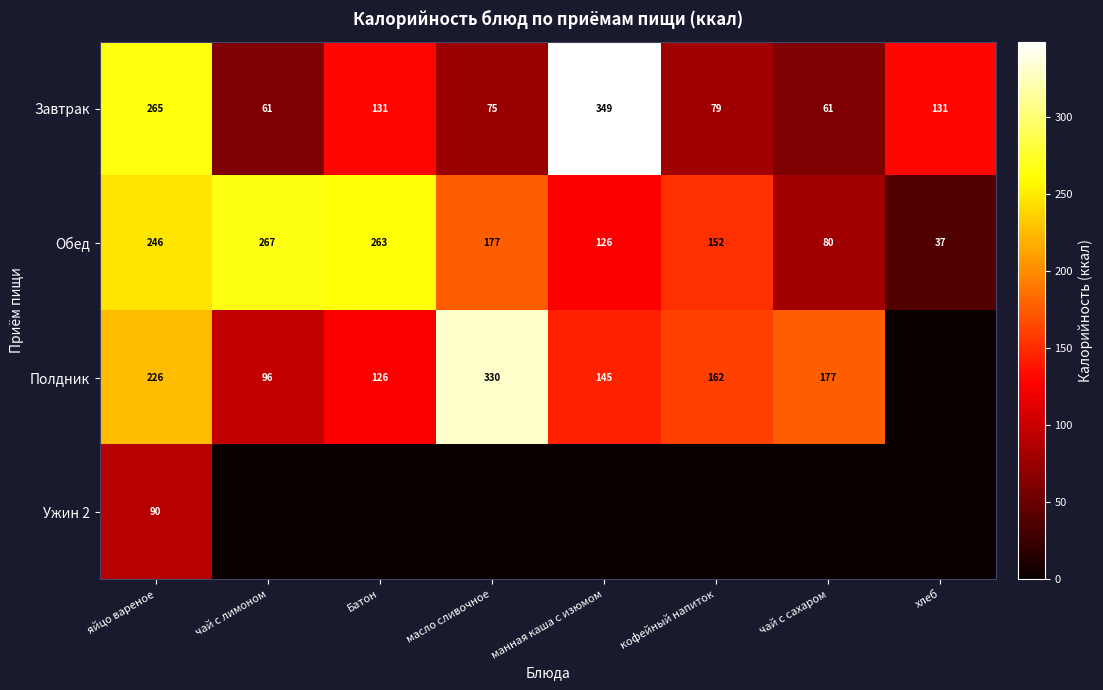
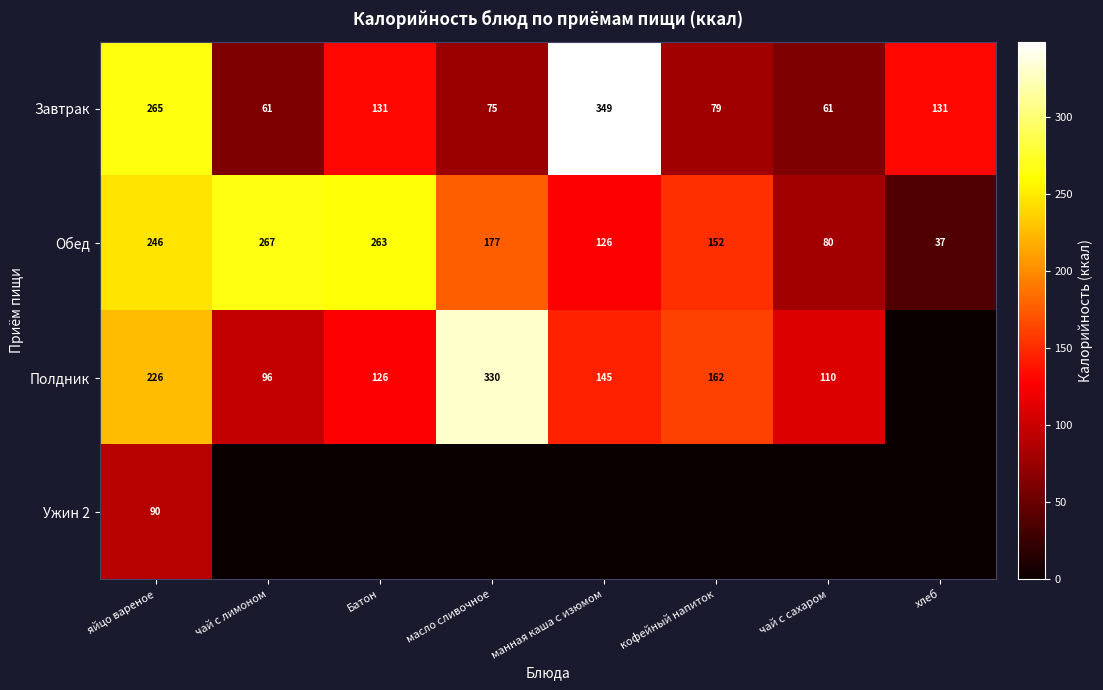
Полдник, чай с сахаром: 177 -> 110
